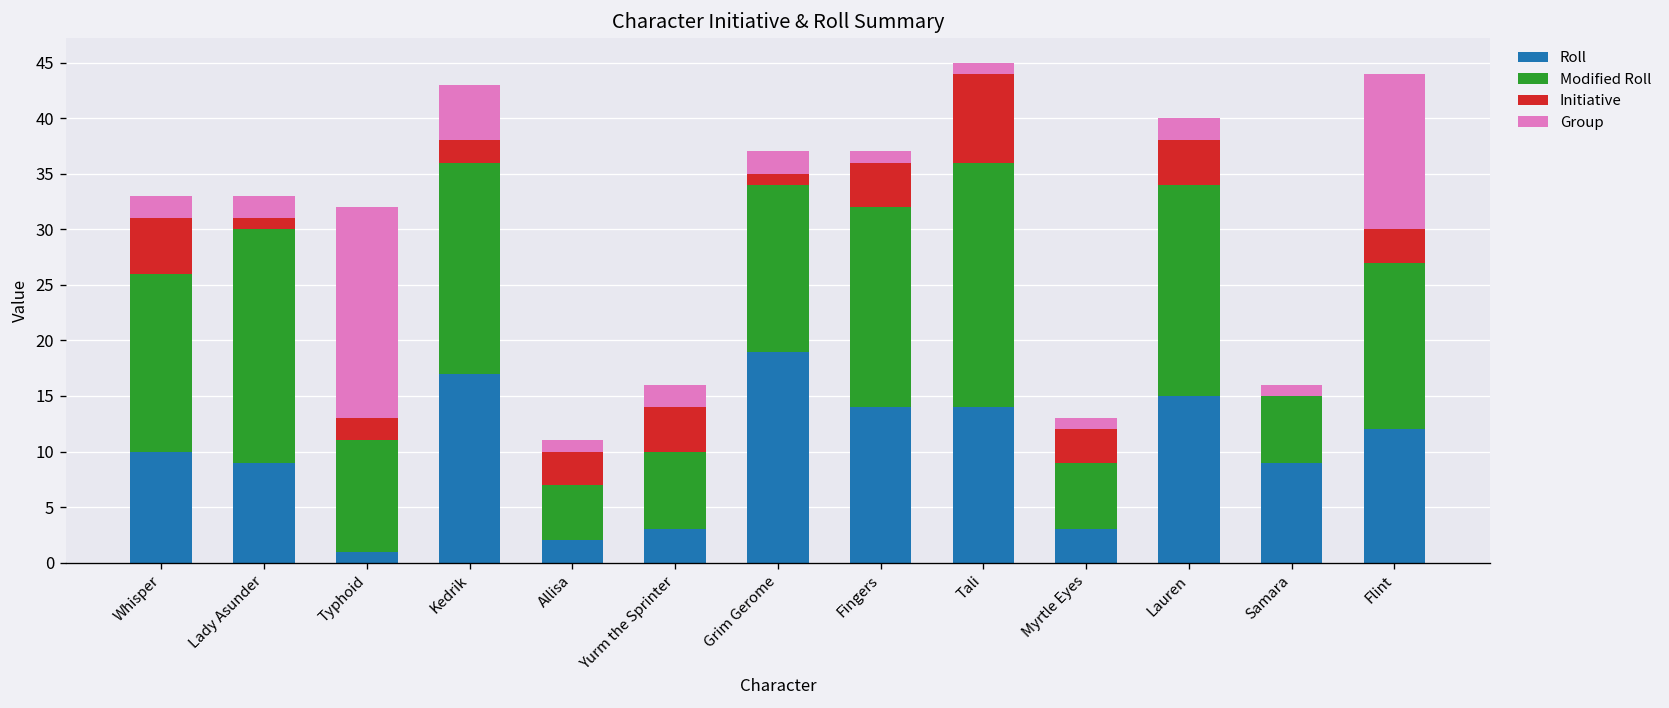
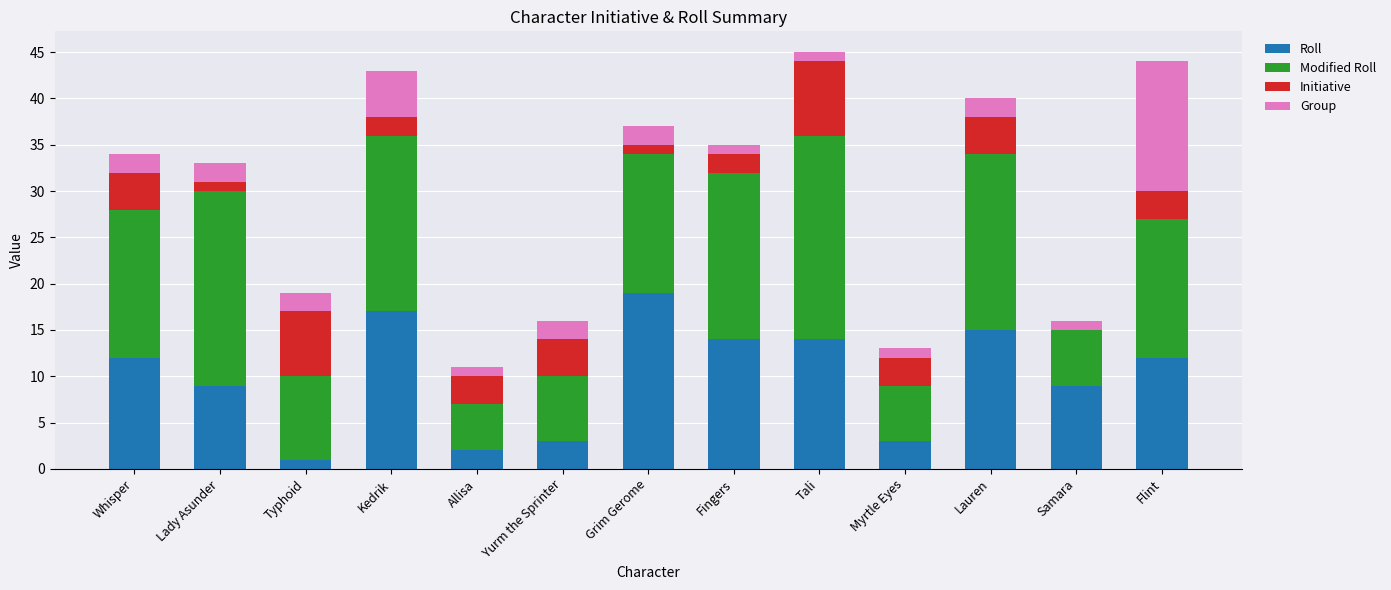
Roll, Whisper: 10 -> 12
Initiative, Whisper: 5 -> 4
Modified Roll, Typhoid: 10 -> 9
Initiative, Typhoid: 2 -> 7
Group, Typhoid: 19 -> 2
Initiative, Fingers: 4 -> 2
